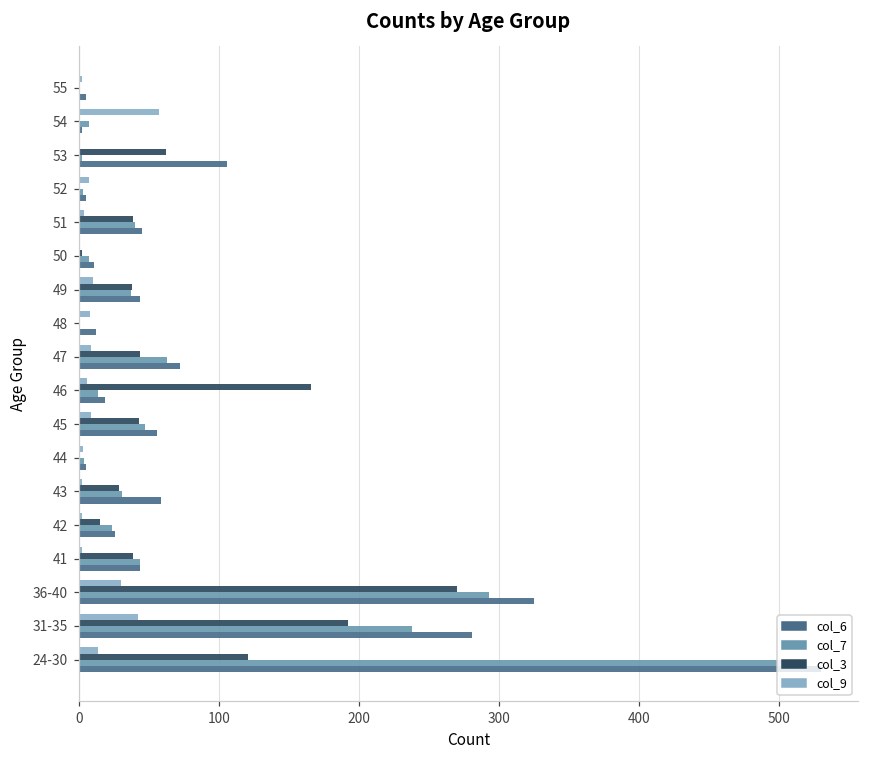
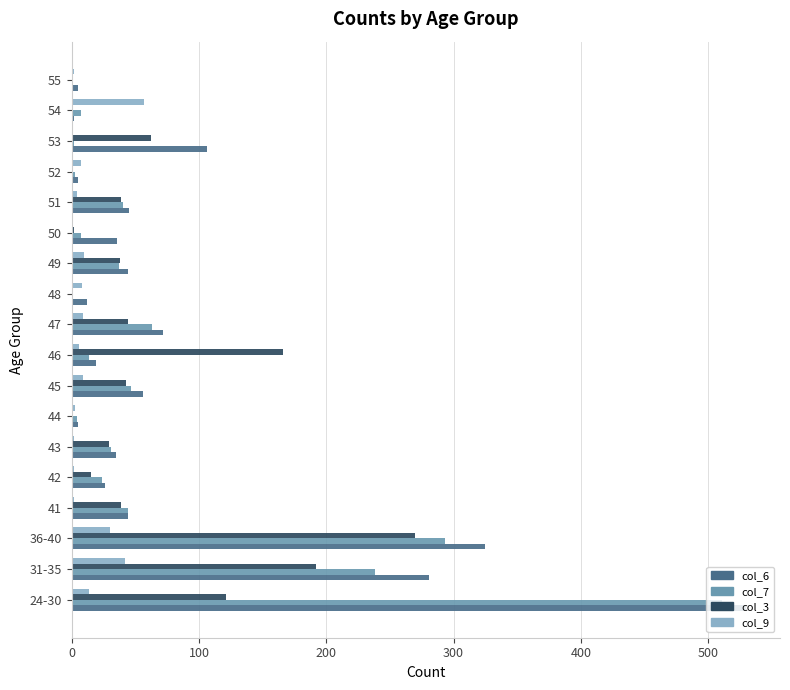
col_6, 50: 11 -> 36
col_6, 43: 59 -> 35
